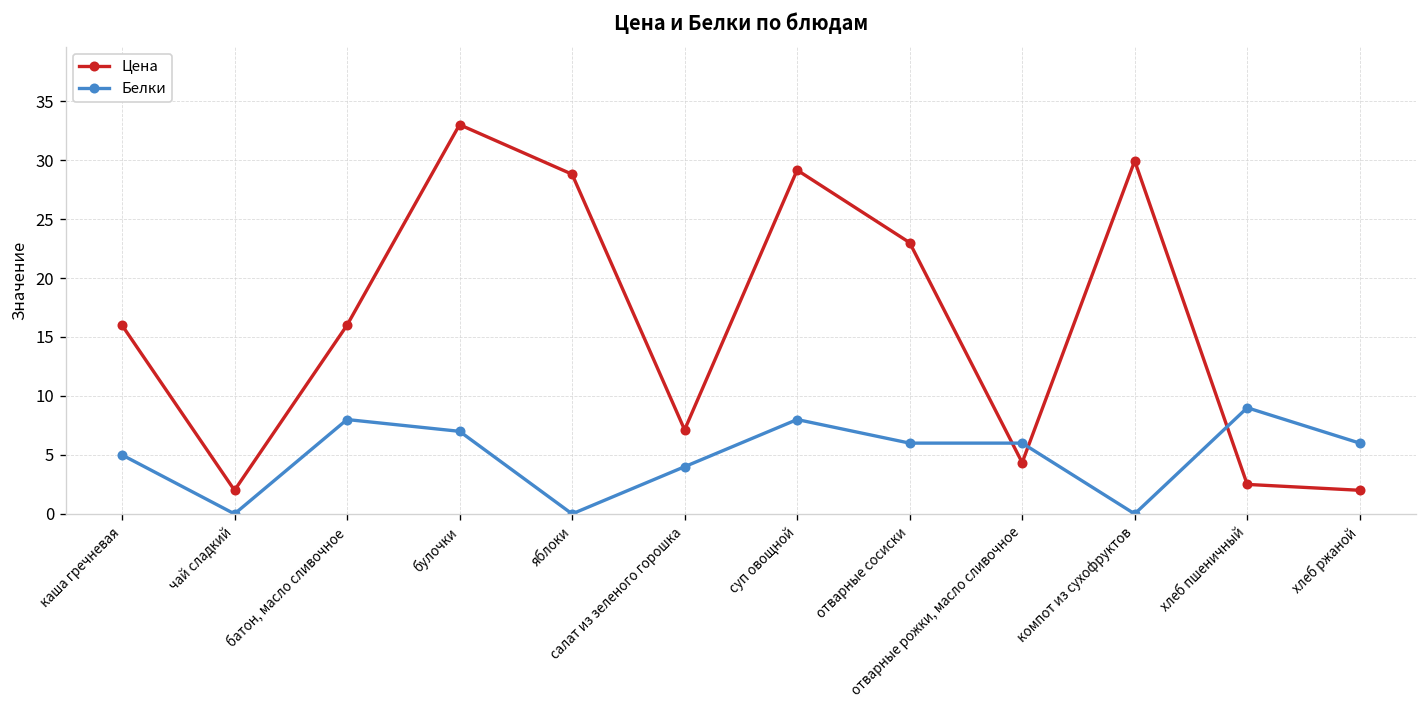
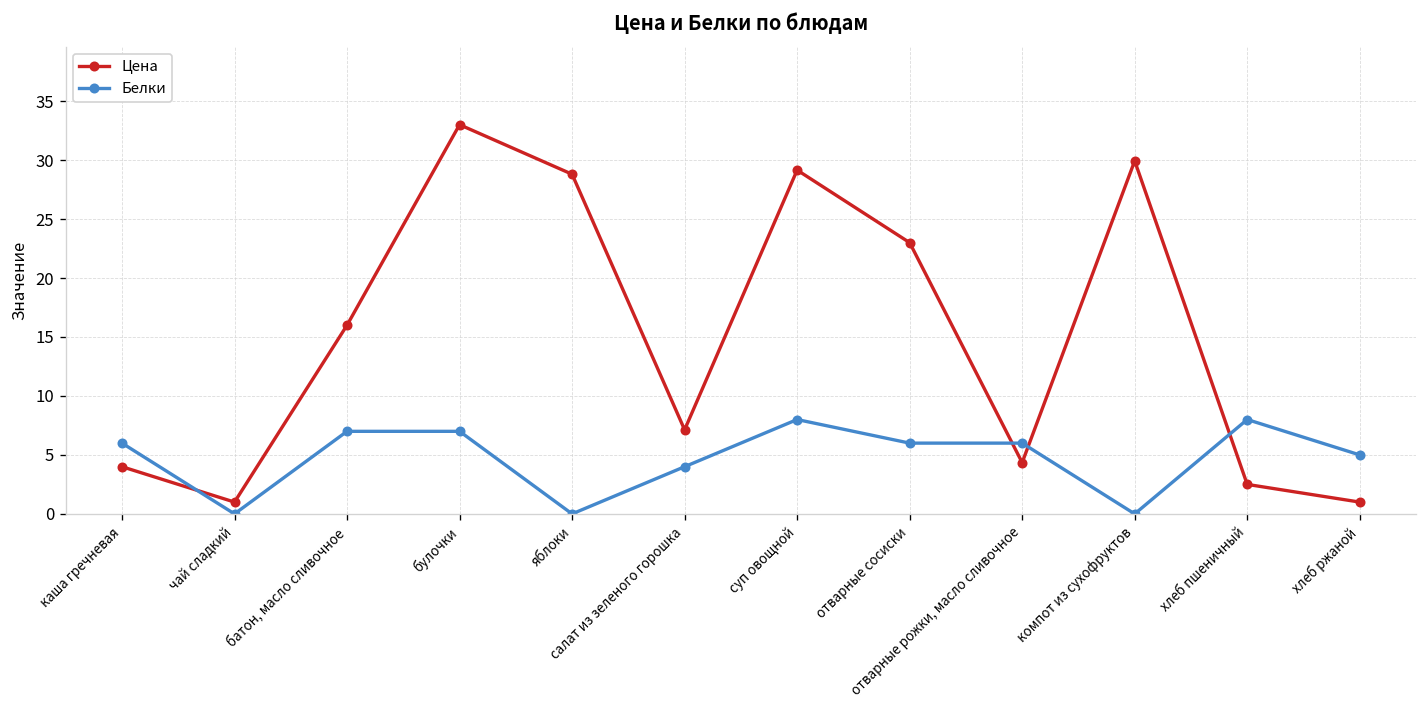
Цена, каша гречневая: 16 -> 4
Белки, каша гречневая: 5 -> 6
Цена, чай сладкий: 2 -> 1
Белки, батон, масло сливочное: 8 -> 7
Белки, хлеб пшеничный: 9 -> 8
Цена, хлеб ржаной: 2 -> 1
Белки, хлеб ржаной: 6 -> 5
